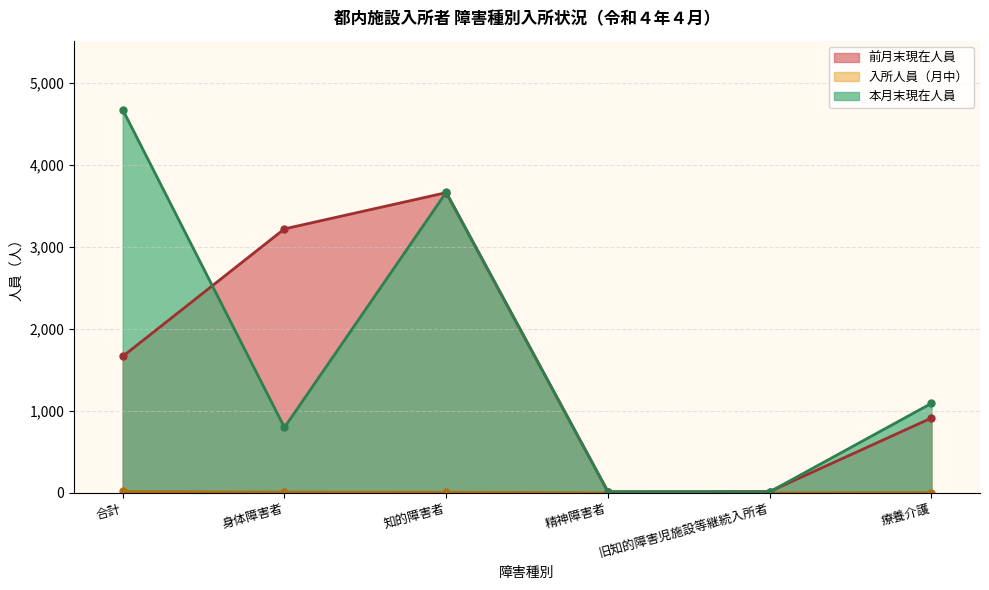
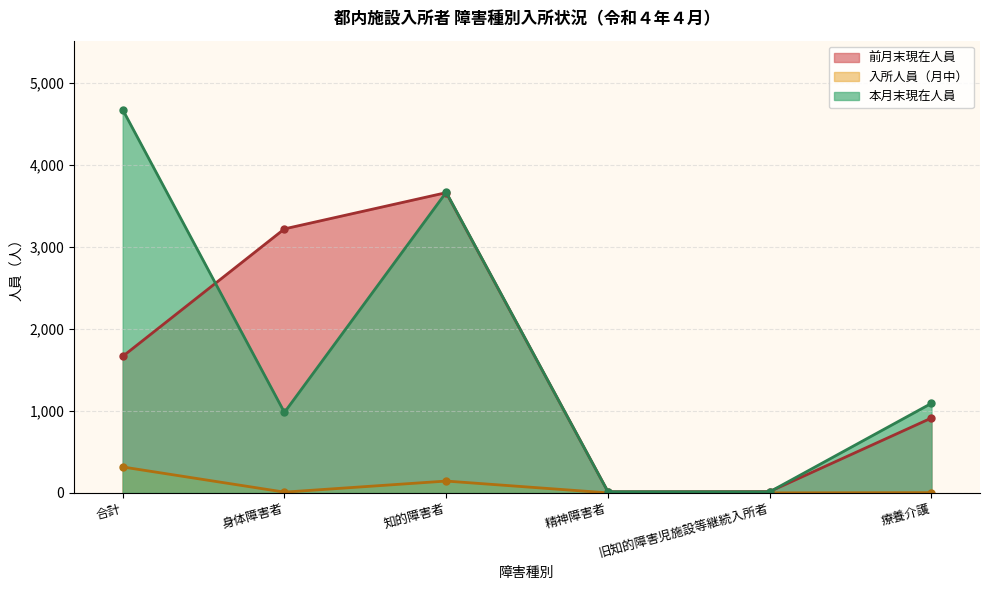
入所人員（月中）, 合計: 0 -> 300
本月末現在人員, 身体障害者: 800 -> 1,000
入所人員（月中）, 知的障害者: 0 -> 100
